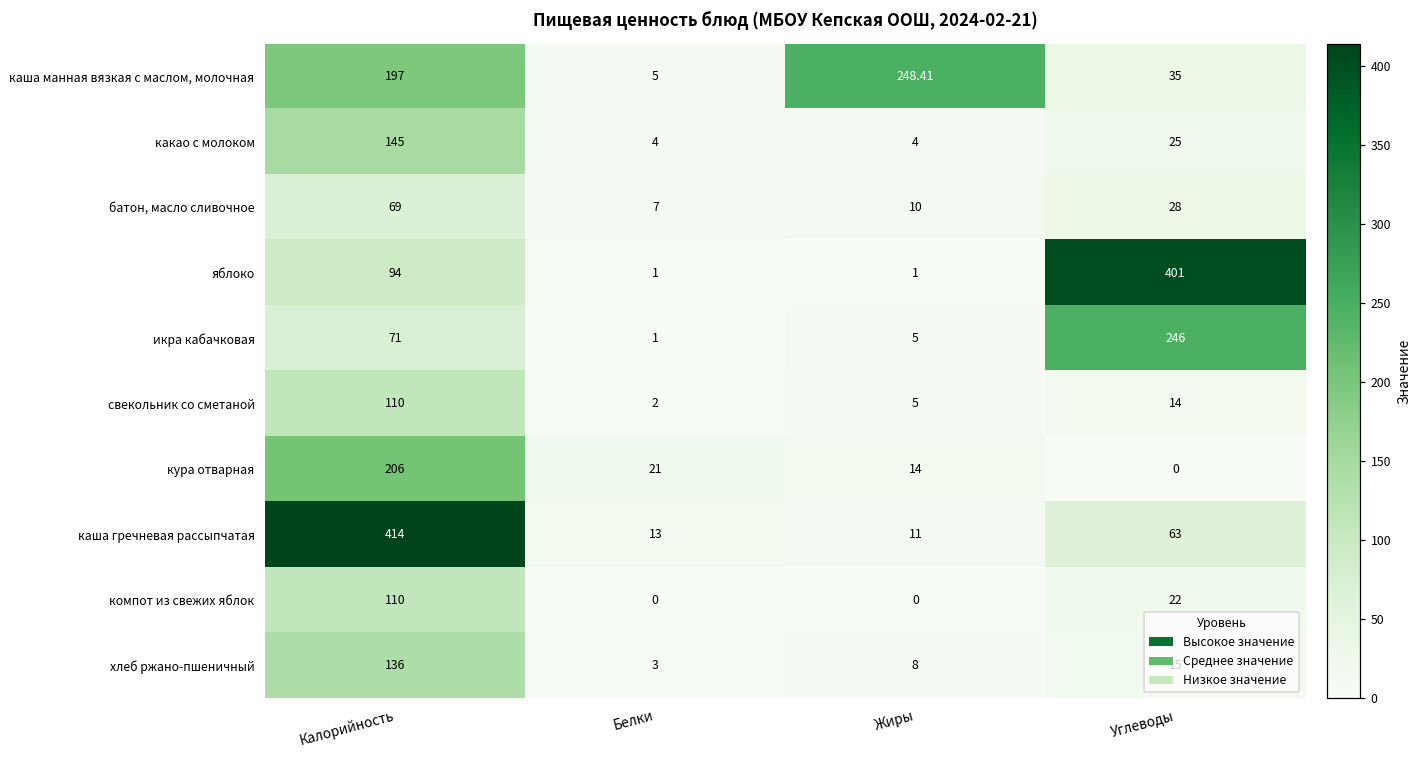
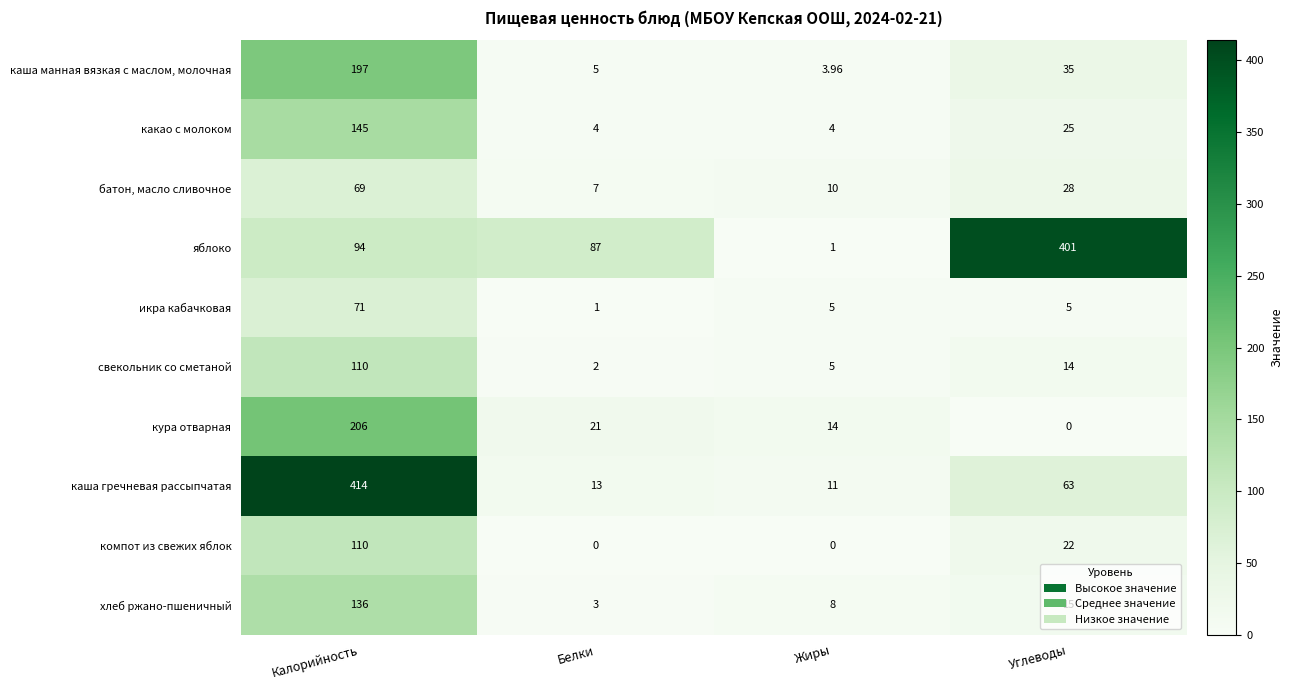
каша манная вязкая с маслом, молочная, Жиры: 248.41 -> 3.96
яблоко, Белки: 1 -> 87
икра кабачковая, Углеводы: 246 -> 5
